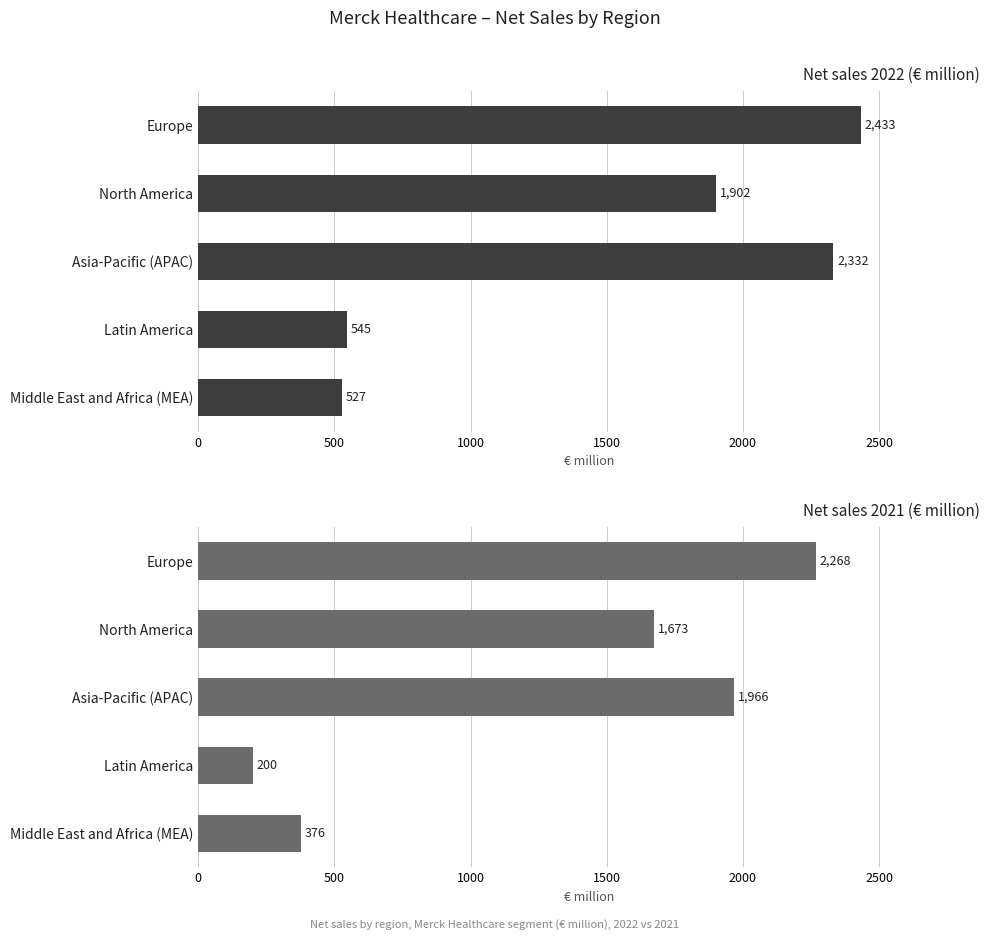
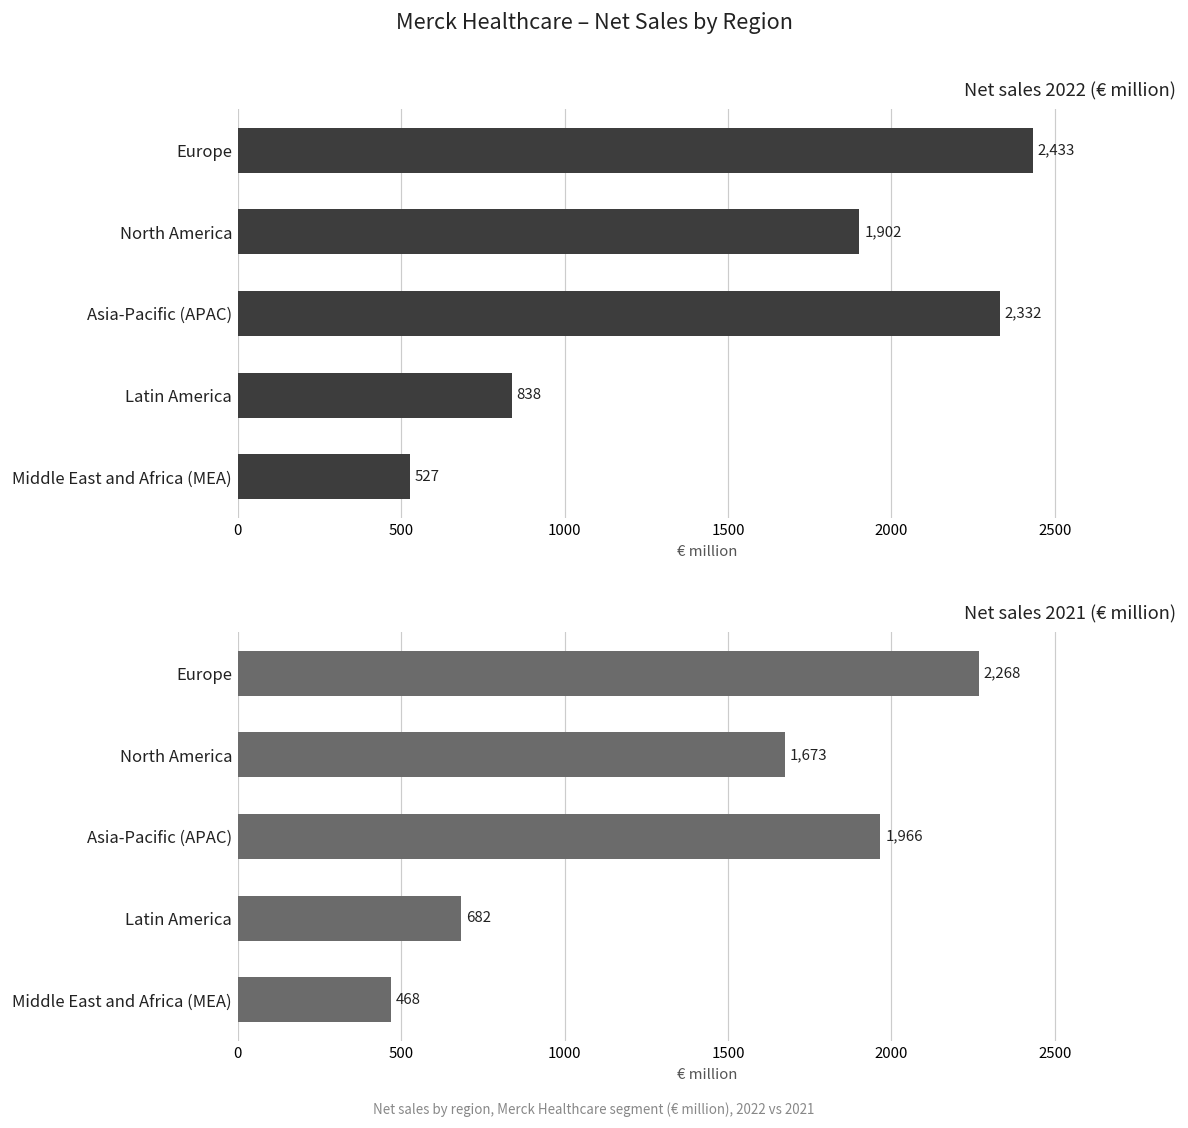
Net sales 2022 (€ million), Latin America: 545 -> 838
Net sales 2021 (€ million), Latin America: 200 -> 682
Net sales 2021 (€ million), Middle East and Africa (MEA): 376 -> 468
